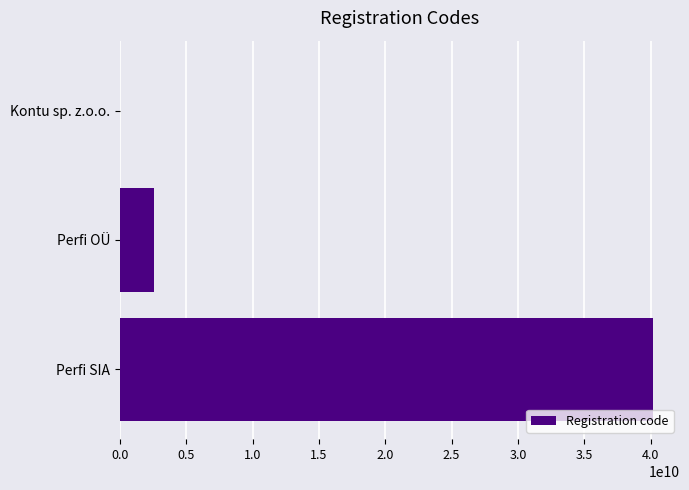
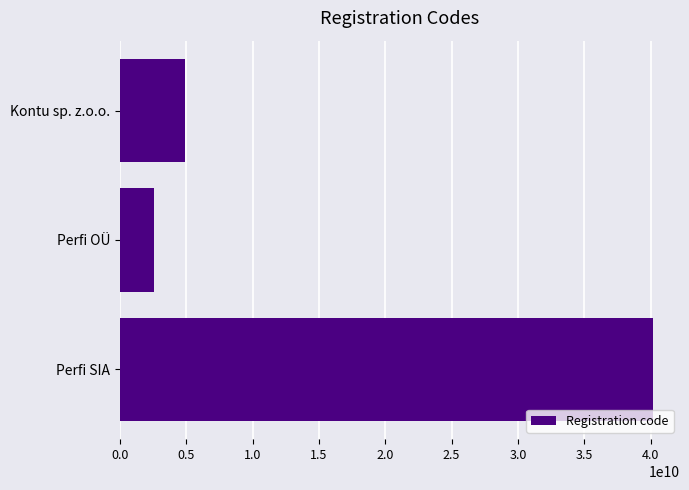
Kontu sp. z.o.o.: 0 -> 4900000000
